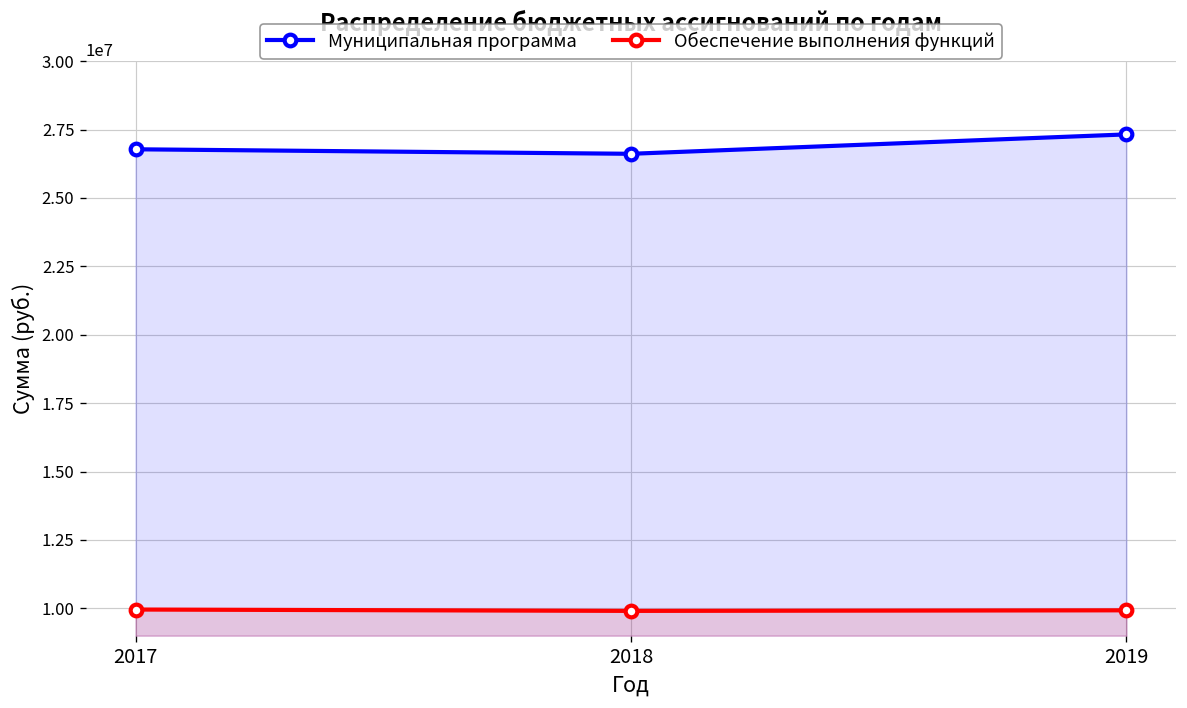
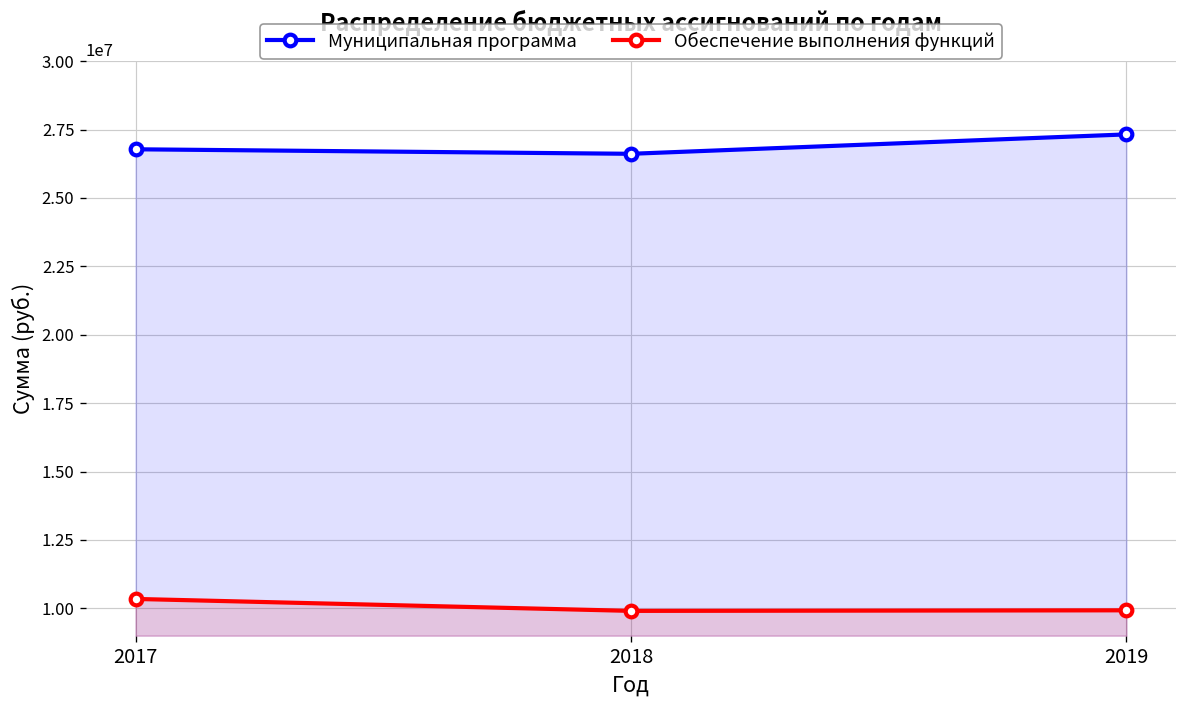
Обеспечение выполнения функций, 2017: 10000000 -> 10300000
